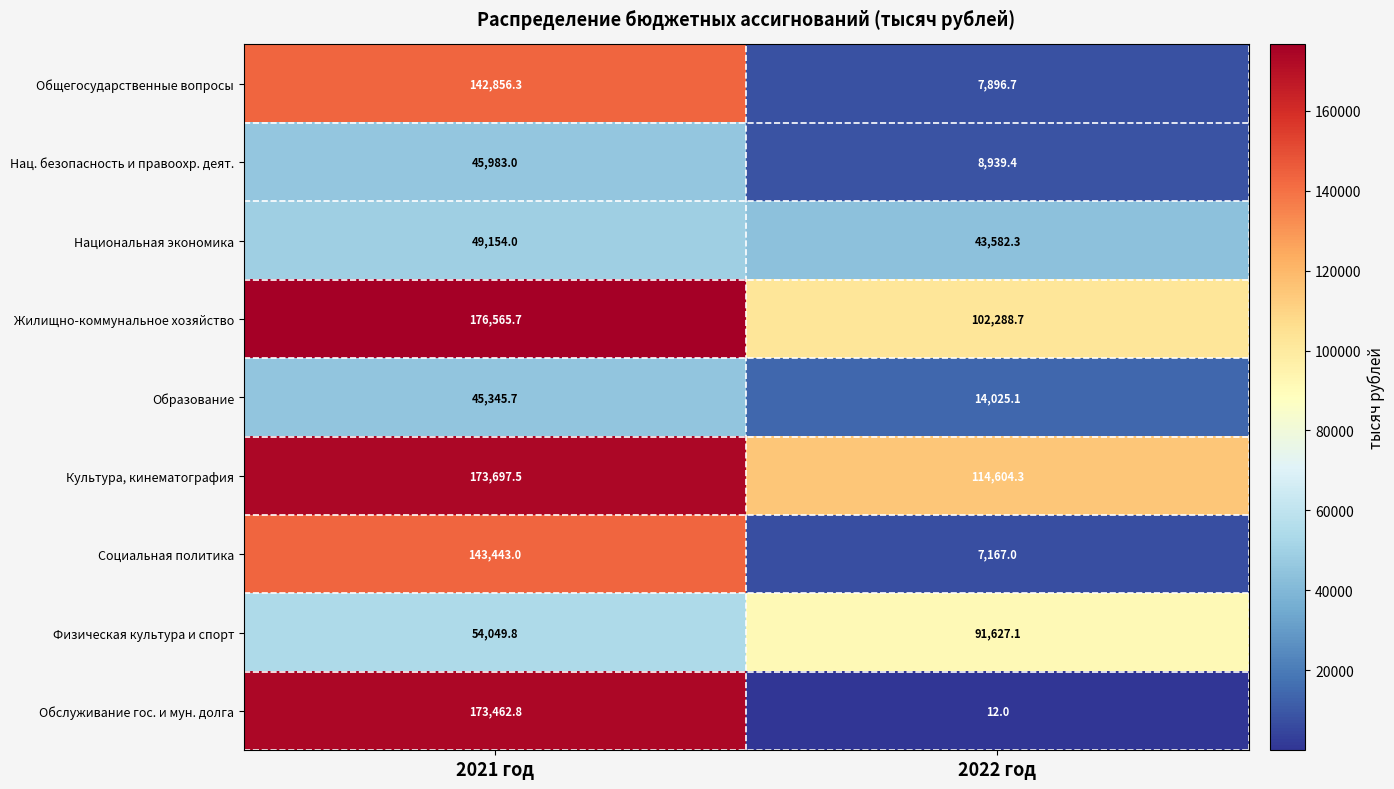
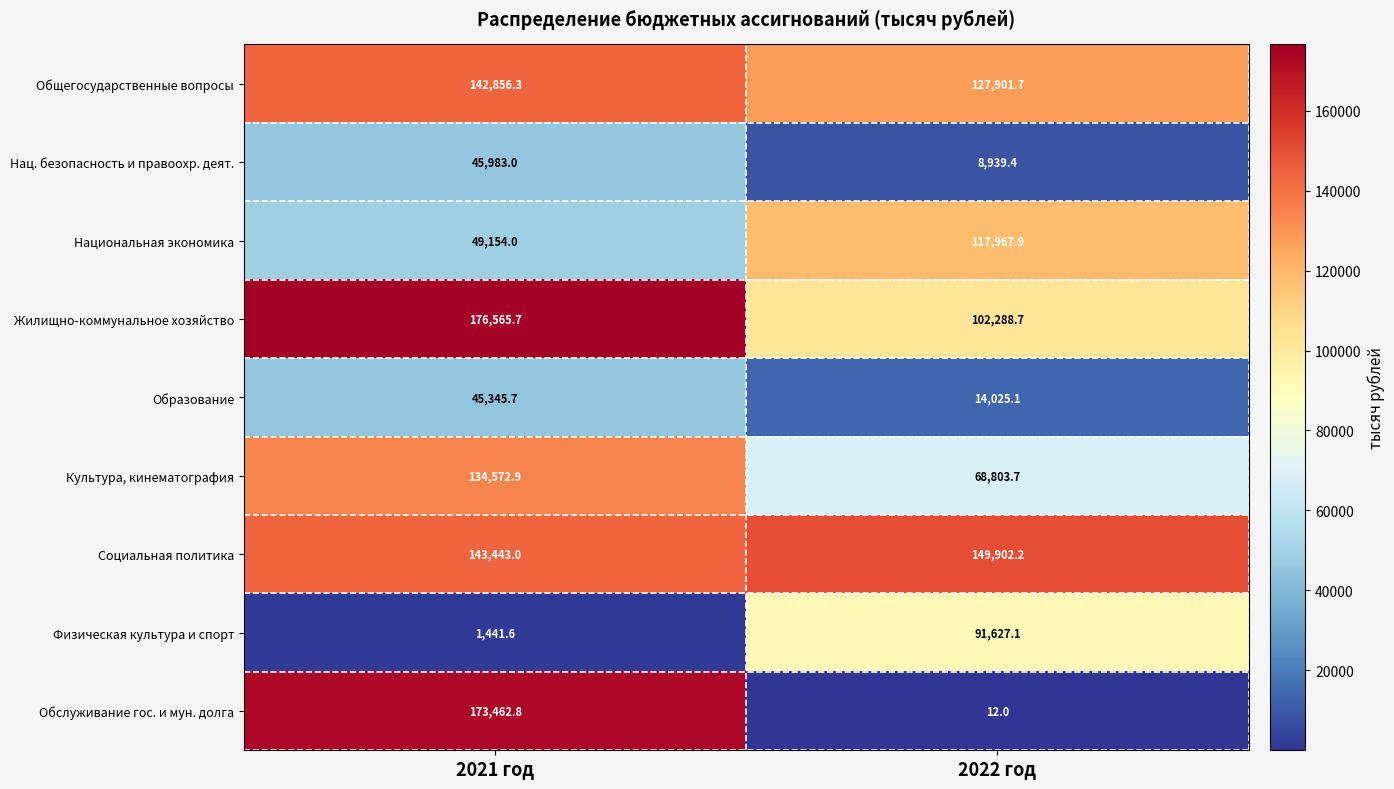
Общегосударственные вопросы, 2022 год: 7,896.7 -> 127,901.7
Национальная экономика, 2022 год: 43,582.3 -> 117,967.9
Культура, кинематография, 2021 год: 173,697.5 -> 134,572.9
Культура, кинематография, 2022 год: 114,604.3 -> 68,803.7
Социальная политика, 2022 год: 7,167.0 -> 149,902.2
Физическая культура и спорт, 2021 год: 54,049.8 -> 1,441.6
